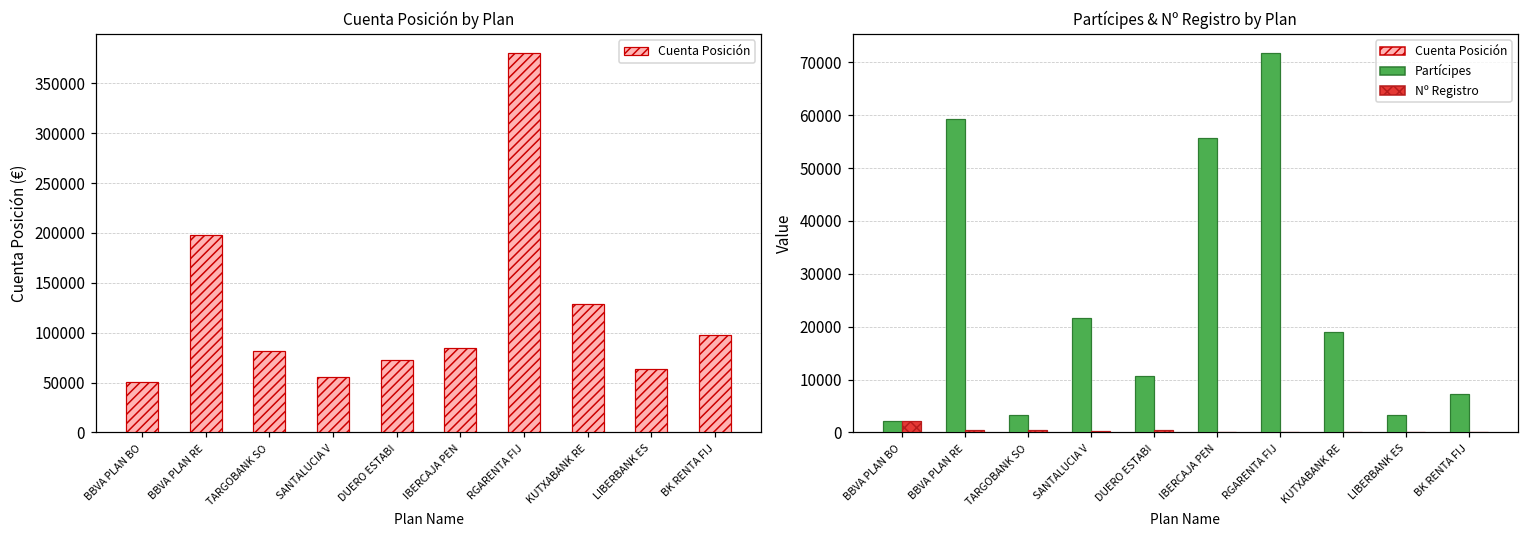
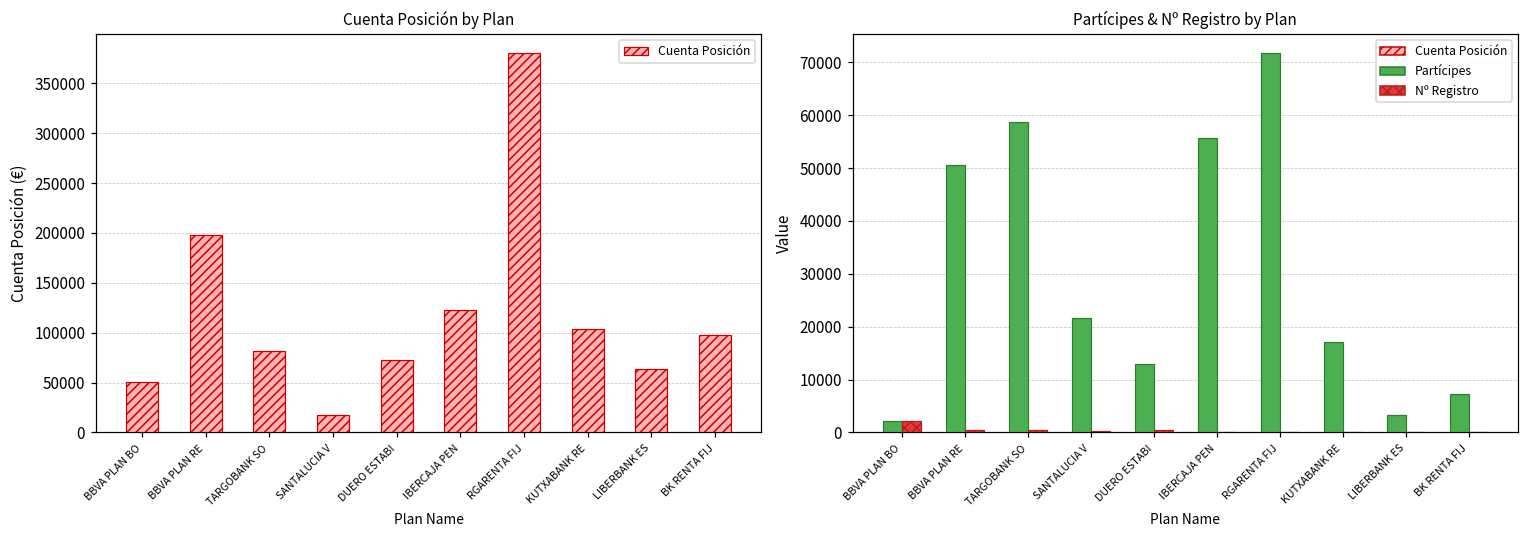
Cuenta Posición by Plan, SANTALUCIA V: 60000 -> 20000
Cuenta Posición by Plan, IBERCAJA PEN: 80000 -> 120000
Cuenta Posición by Plan, KUTXABANK RE: 130000 -> 100000
Partícipes & Nº Registro by Plan, Partícipes, BBVA PLAN RE: 59000 -> 51000
Partícipes & Nº Registro by Plan, Partícipes, TARGOBANK SO: 3000 -> 59000
Partícipes & Nº Registro by Plan, Partícipes, DUERO ESTABI: 11000 -> 13000
Partícipes & Nº Registro by Plan, Partícipes, KUTXABANK RE: 19000 -> 17000
